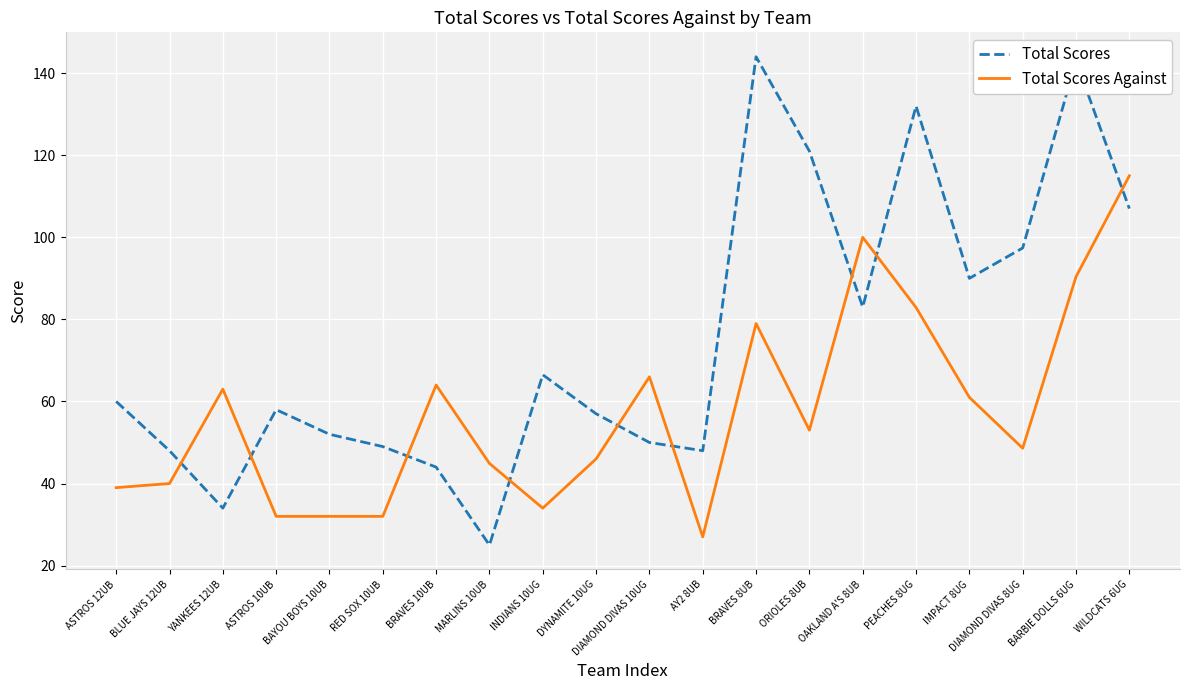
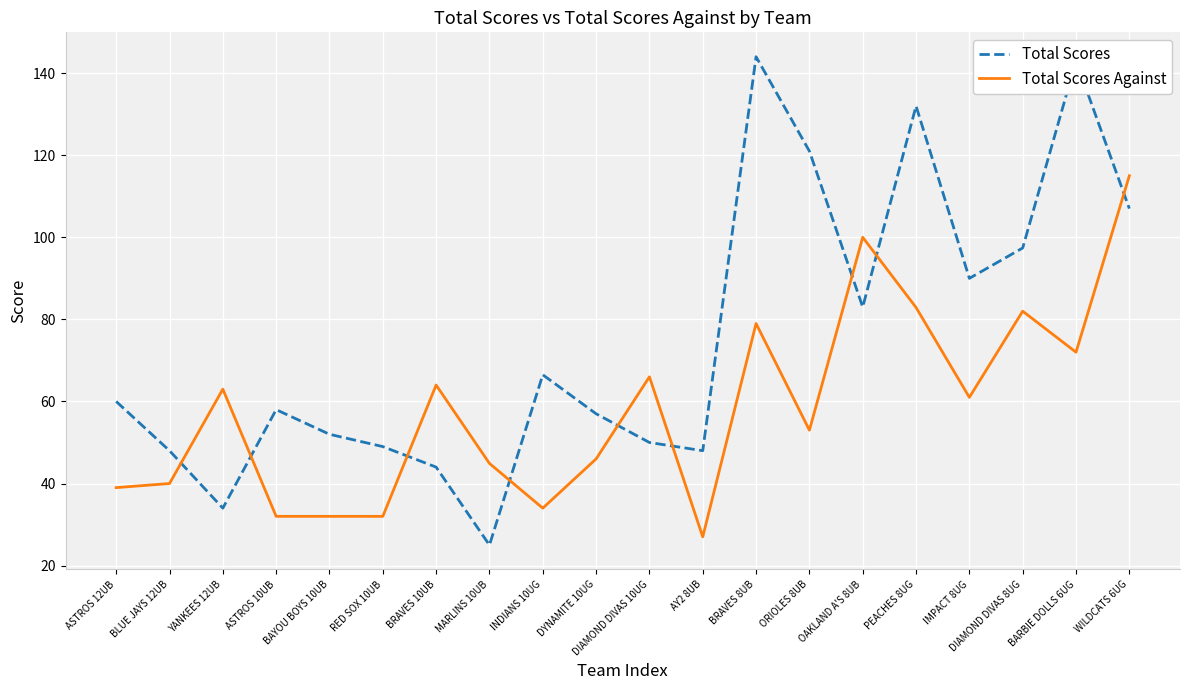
Total Scores Against, DIAMOND DIVAS 8UG: 49 -> 82
Total Scores Against, BARBIE DOLLS 6UG: 90 -> 72
